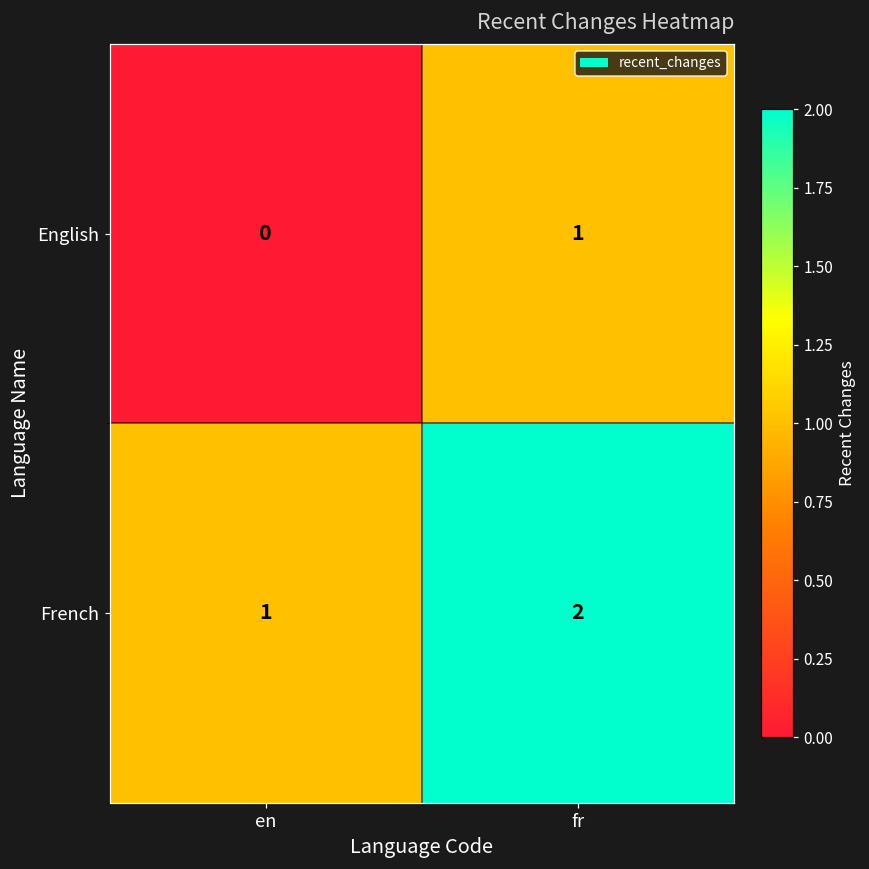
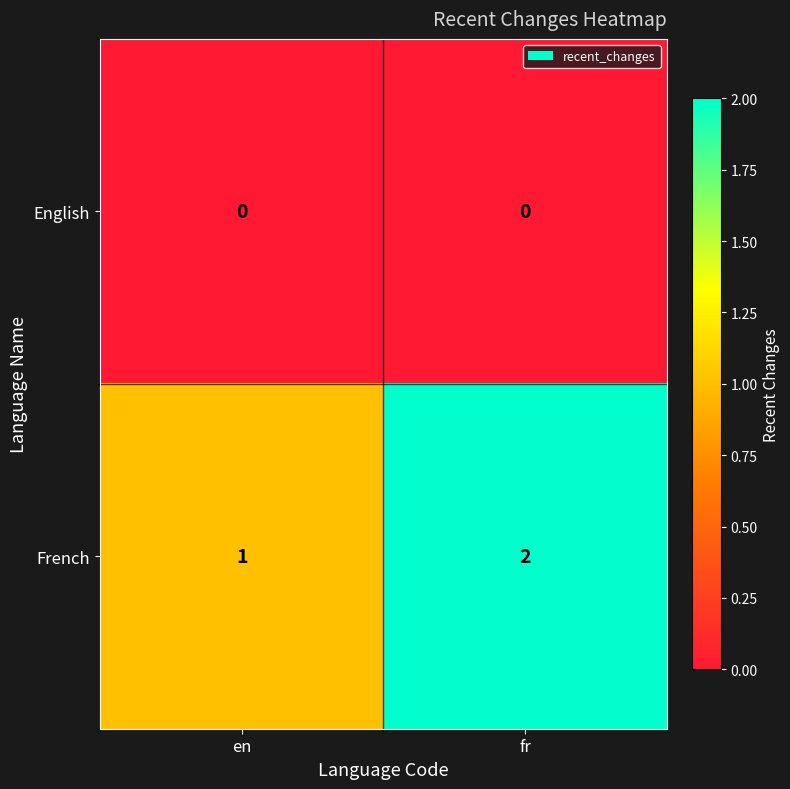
English, fr: 1 -> 0
